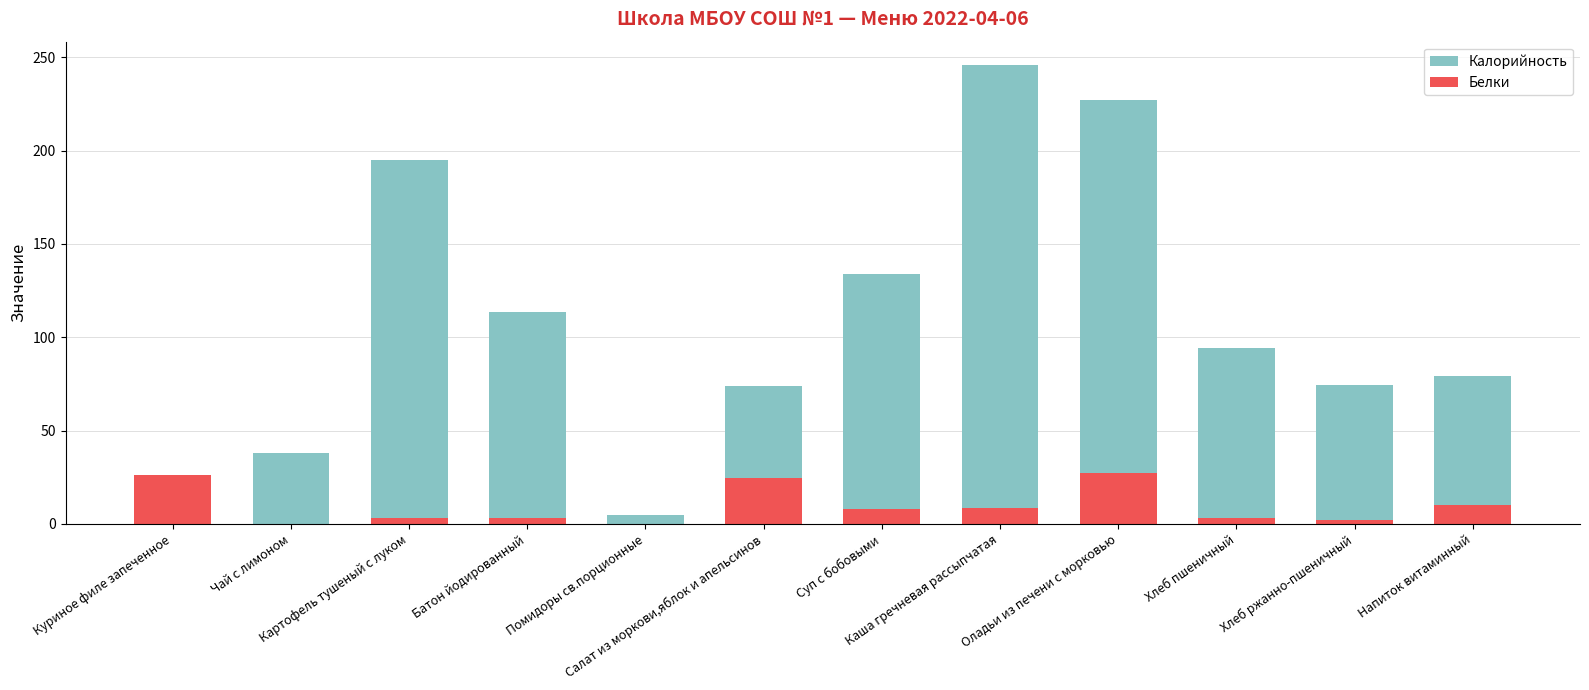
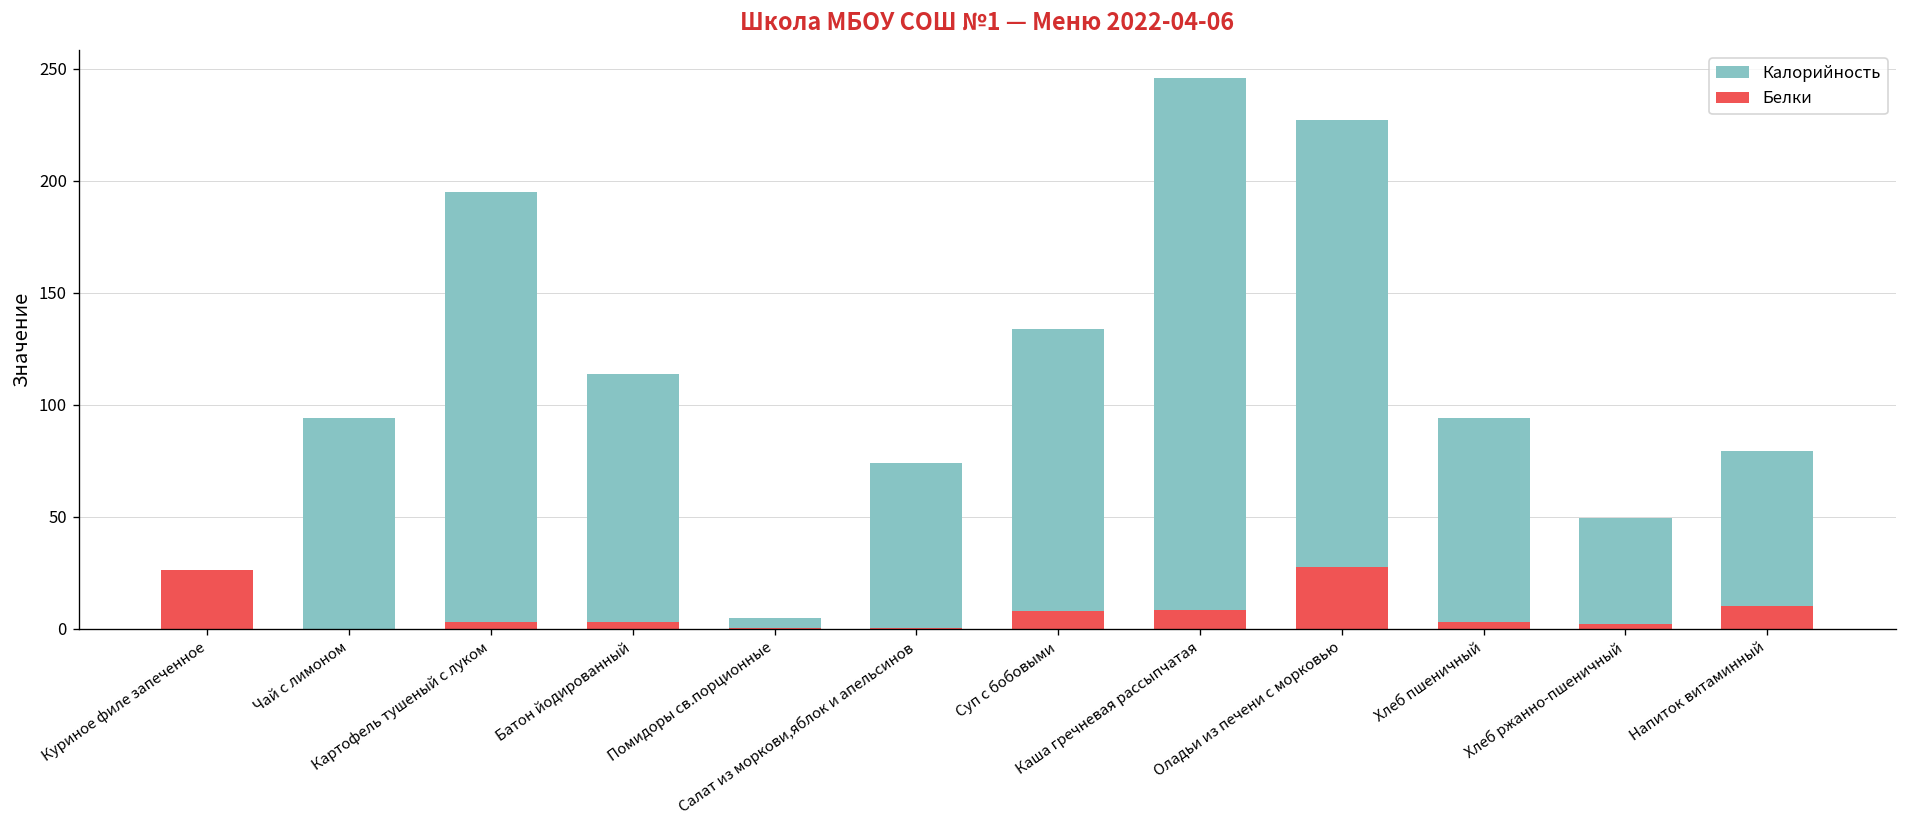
Калорийность, Чай с лимоном: 38 -> 94
Белки, Салат из моркови,яблок и апельсинов: 25 -> 1
Калорийность, Хлеб ржанно-пшеничный: 74 -> 50
